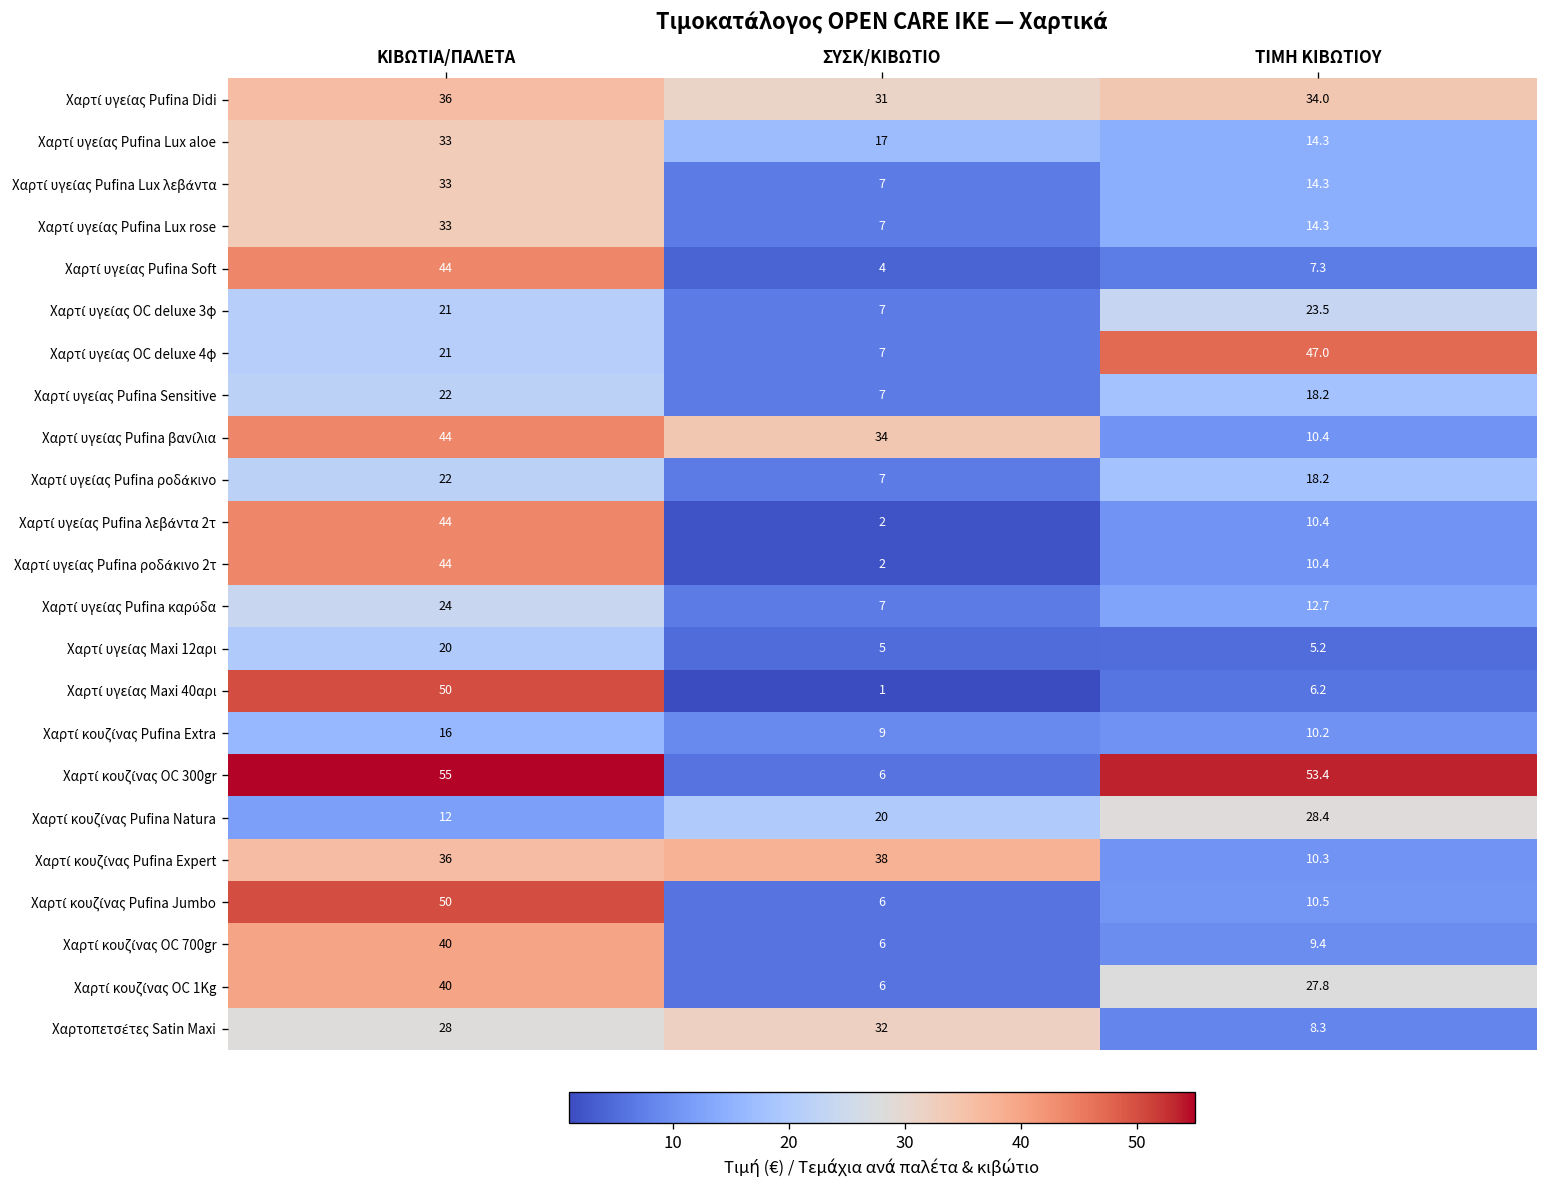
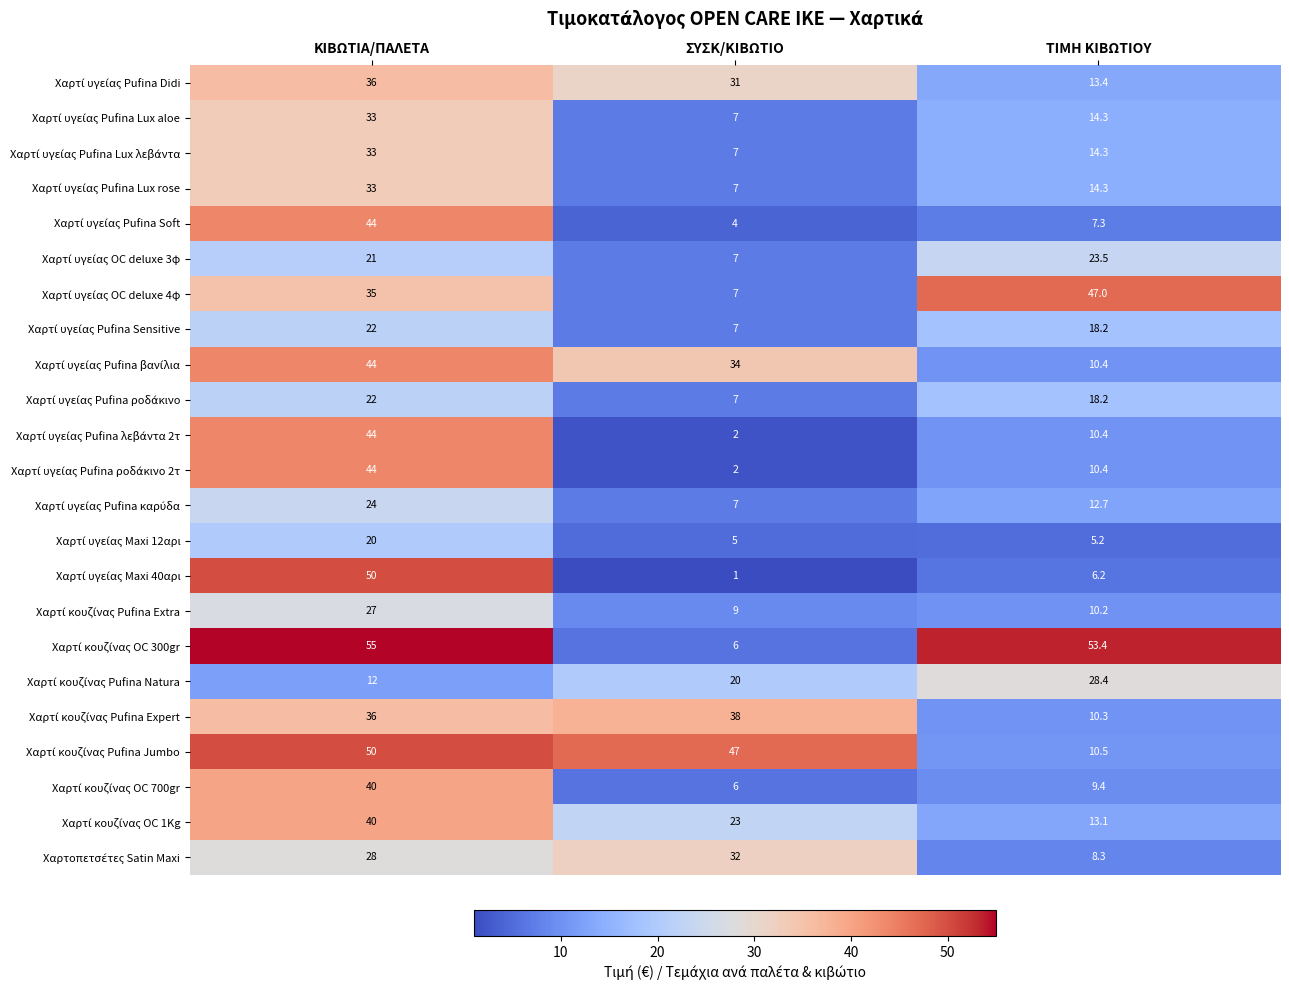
Χαρτί υγείας Pufina Didi, ΤΙΜΗ ΚΙΒΩΤΙΟΥ: 34.0 -> 13.4
Χαρτί υγείας Pufina Lux aloe, ΣΥΣΚ/ΚΙΒΩΤΙΟ: 17 -> 7
Χαρτί υγείας OC deluxe 4φ, ΚΙΒΩΤΙΑ/ΠΑΛΕΤΑ: 21 -> 35
Χαρτί κουζίνας Pufina Extra, ΚΙΒΩΤΙΑ/ΠΑΛΕΤΑ: 16 -> 27
Χαρτί κουζίνας Pufina Jumbo, ΣΥΣΚ/ΚΙΒΩΤΙΟ: 6 -> 47
Χαρτί κουζίνας OC 1Kg, ΣΥΣΚ/ΚΙΒΩΤΙΟ: 6 -> 23
Χαρτί κουζίνας OC 1Kg, ΤΙΜΗ ΚΙΒΩΤΙΟΥ: 27.8 -> 13.1
